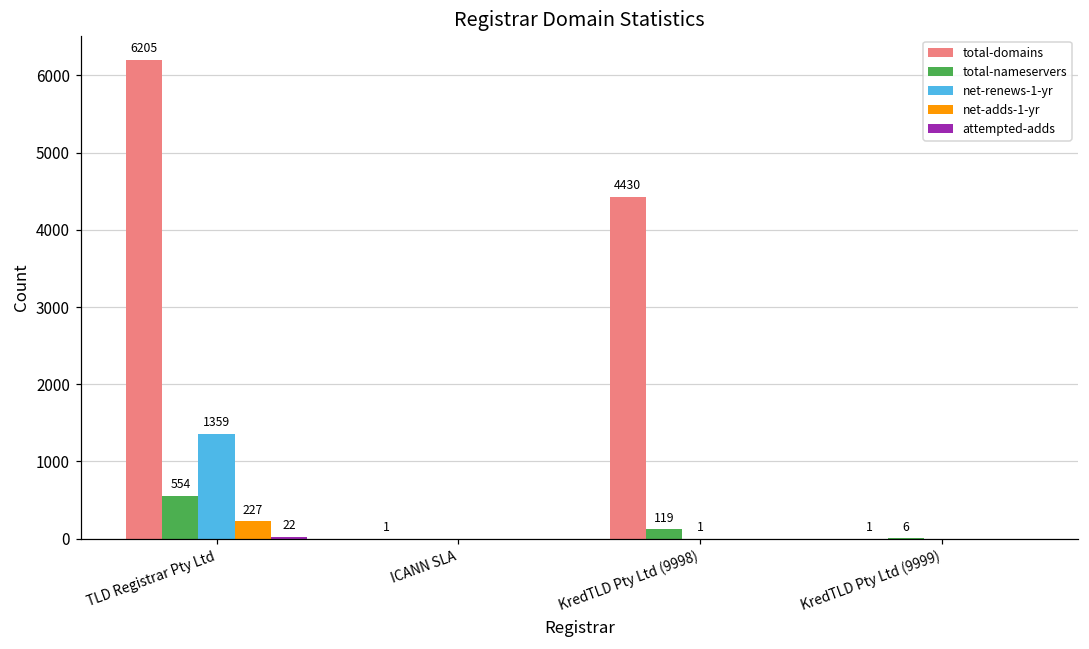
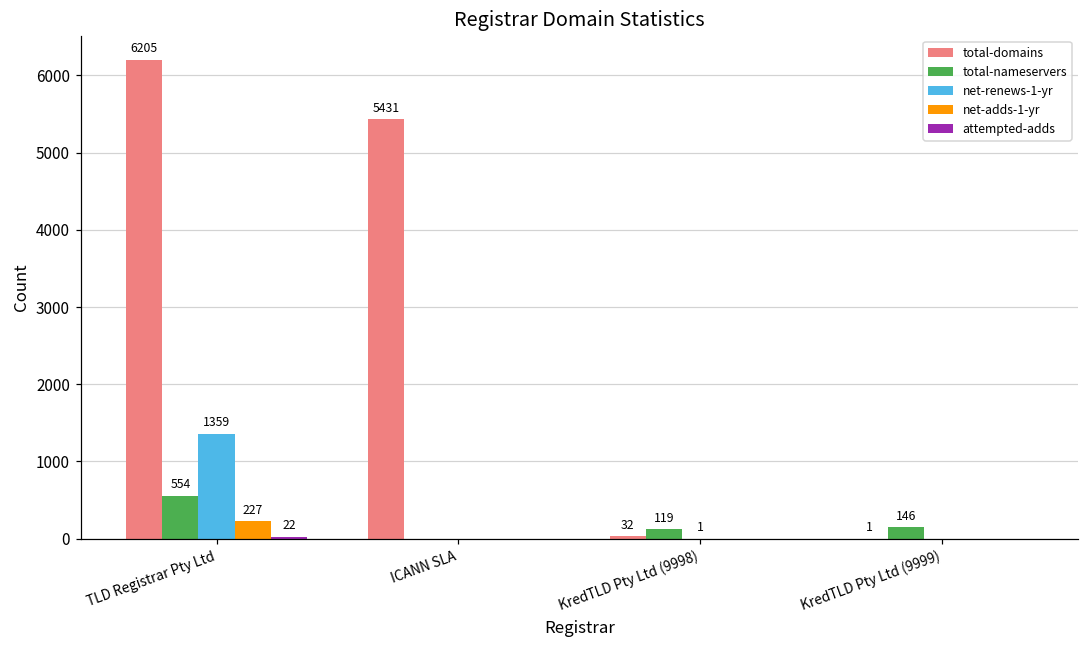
total-domains, ICANN SLA: 1 -> 5431
total-domains, KredTLD Pty Ltd (9998): 4430 -> 32
total-nameservers, KredTLD Pty Ltd (9999): 6 -> 146
